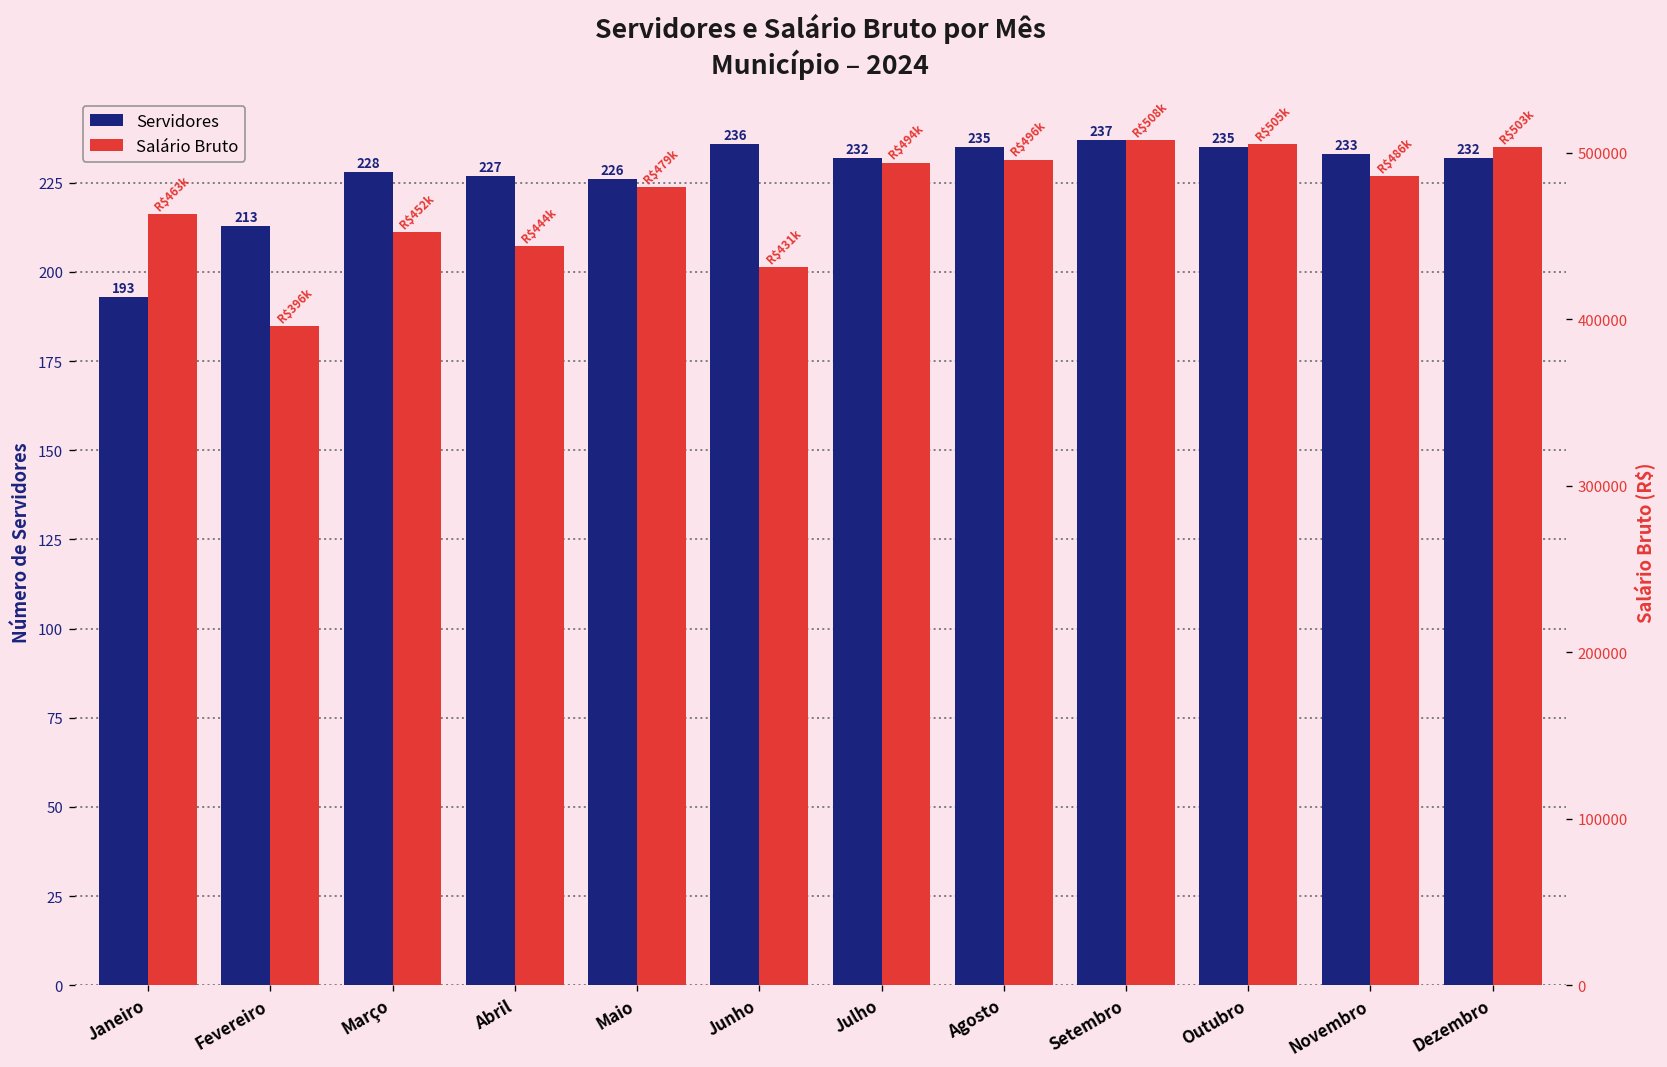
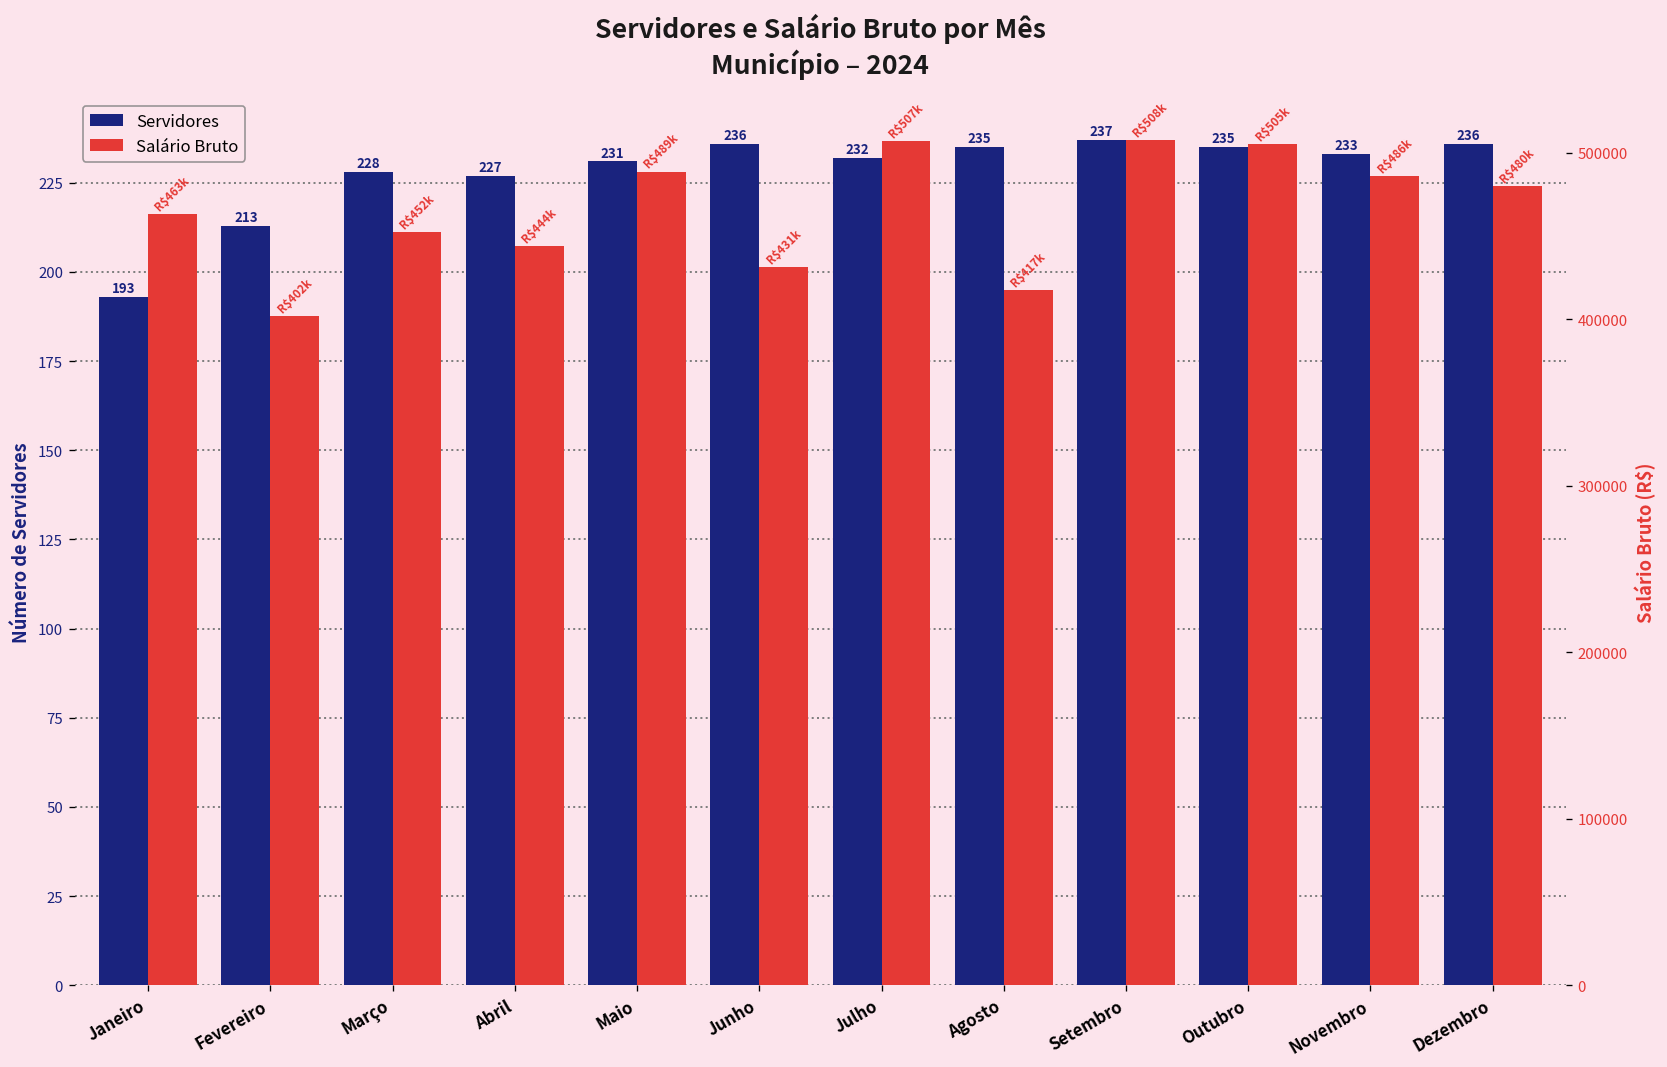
Servidores, Maio: 226 -> 231
Servidores, Dezembro: 232 -> 236
Salário Bruto, Fevereiro: $396k -> $402k
Salário Bruto, Maio: $479k -> $489k
Salário Bruto, Julho: $494k -> $507k
Salário Bruto, Agosto: $496k -> $417k
Salário Bruto, Dezembro: $503k -> $480k
